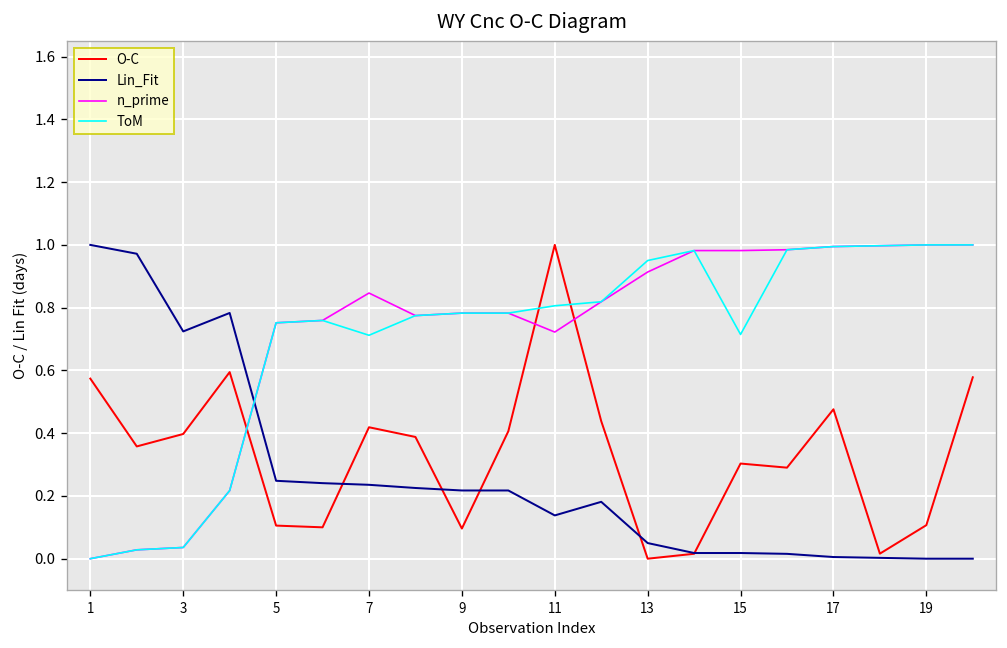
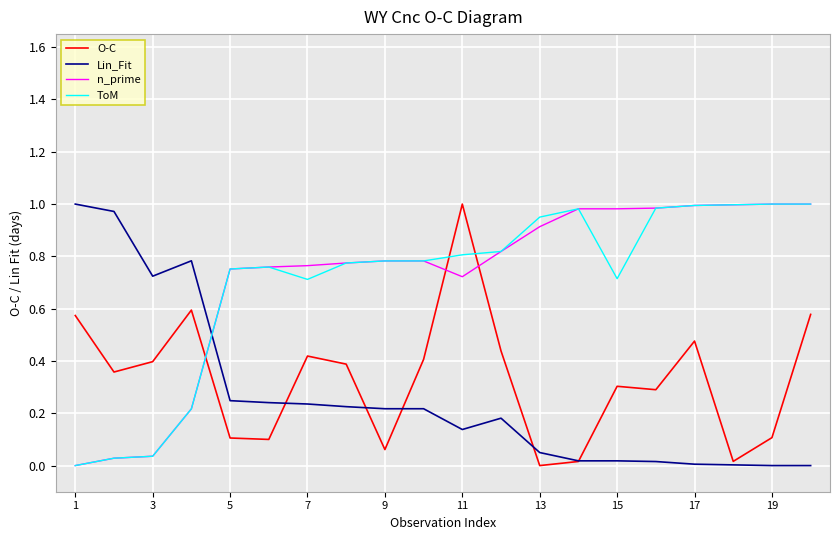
n_prime, 7: 0.85 -> 0.76
O-C, 9: 0.10 -> 0.06
